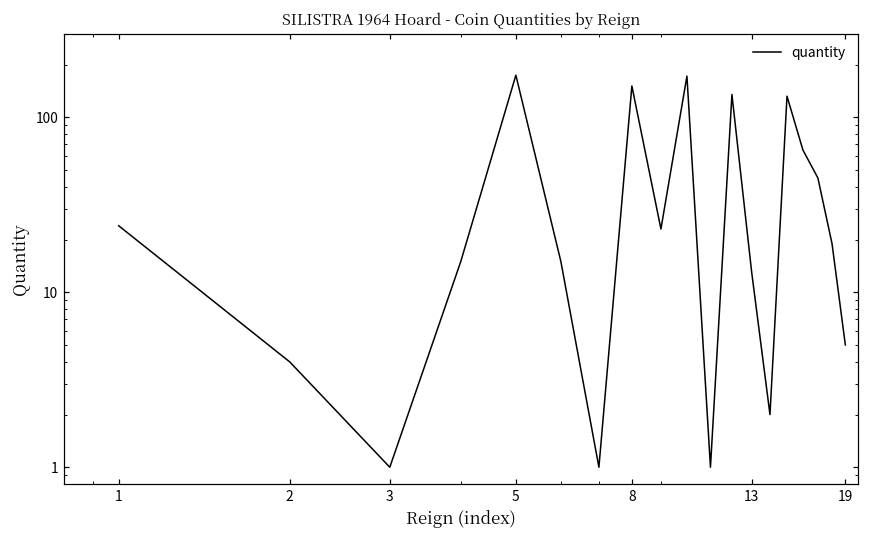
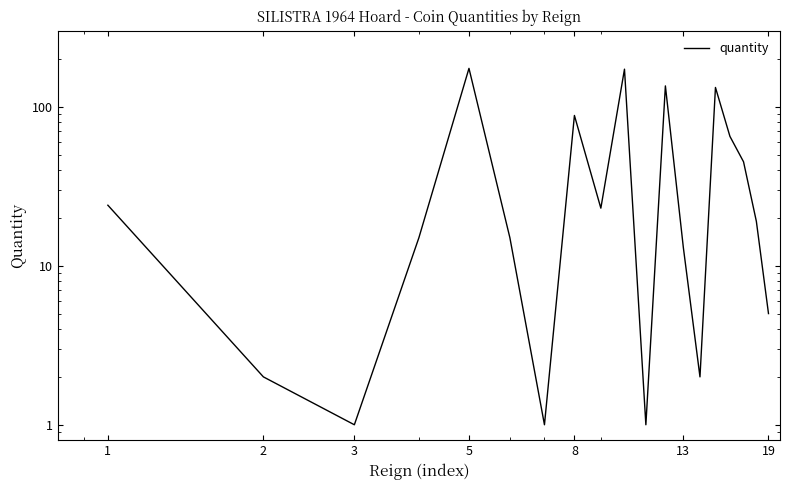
2: 4 -> 2
8: 150 -> 90
